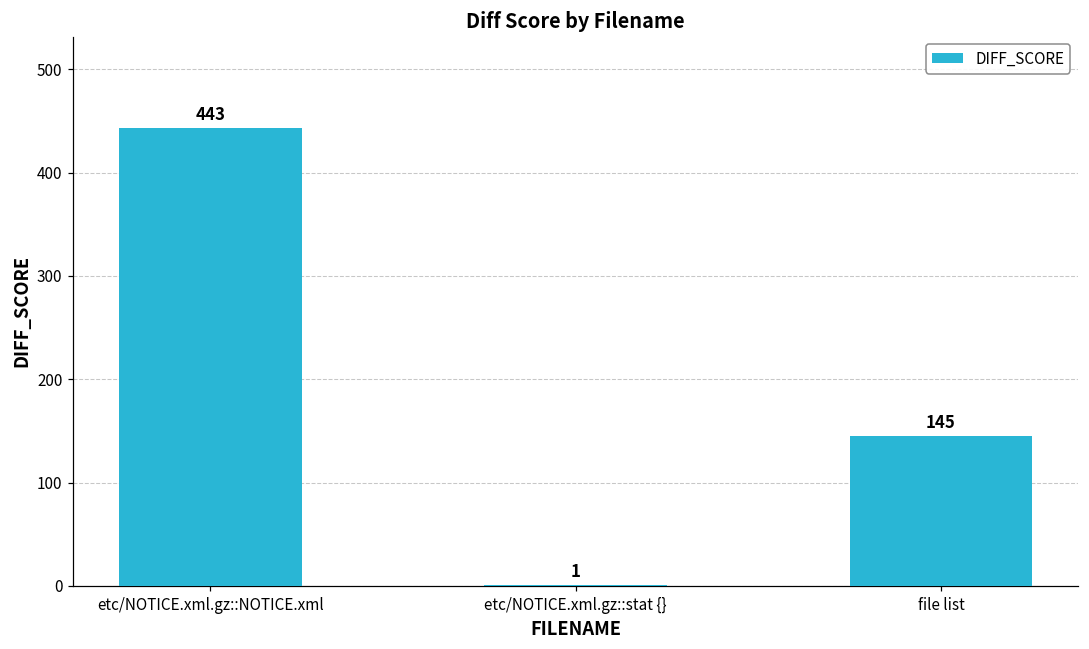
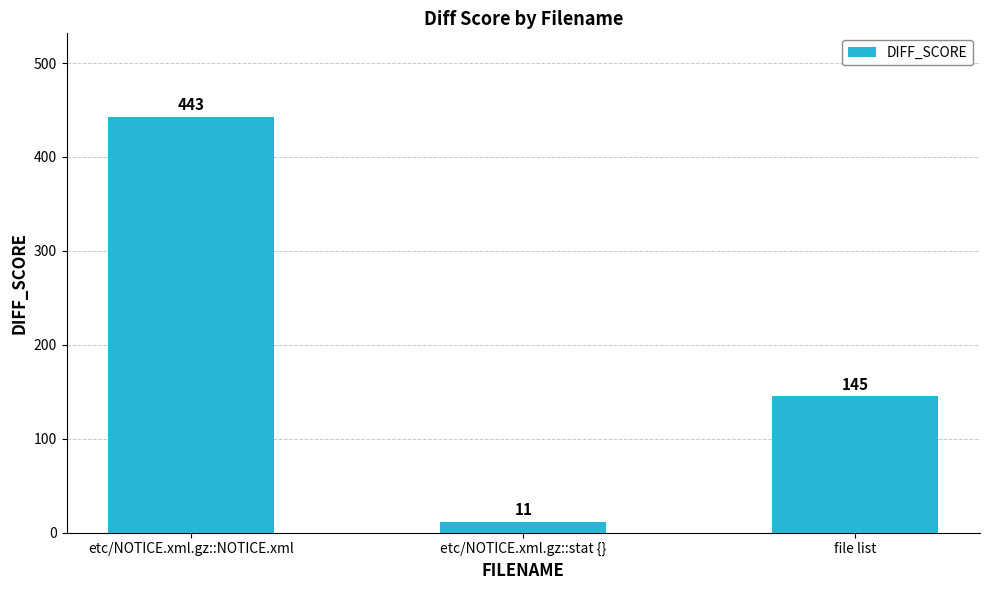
etc/NOTICE.xml.gz::stat {}: 1 -> 11
